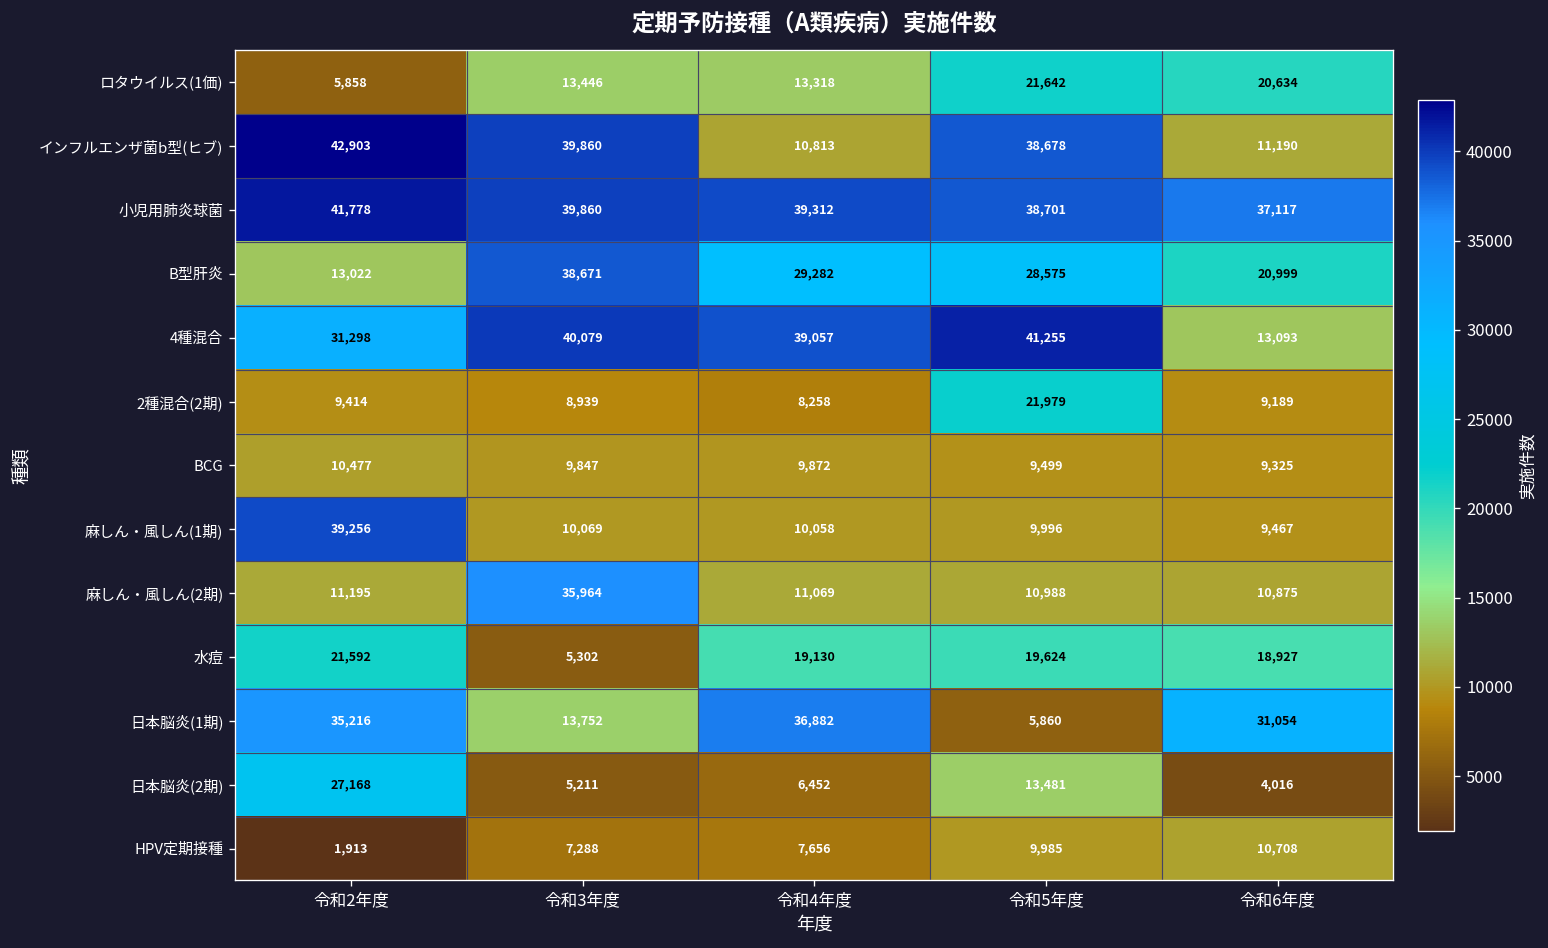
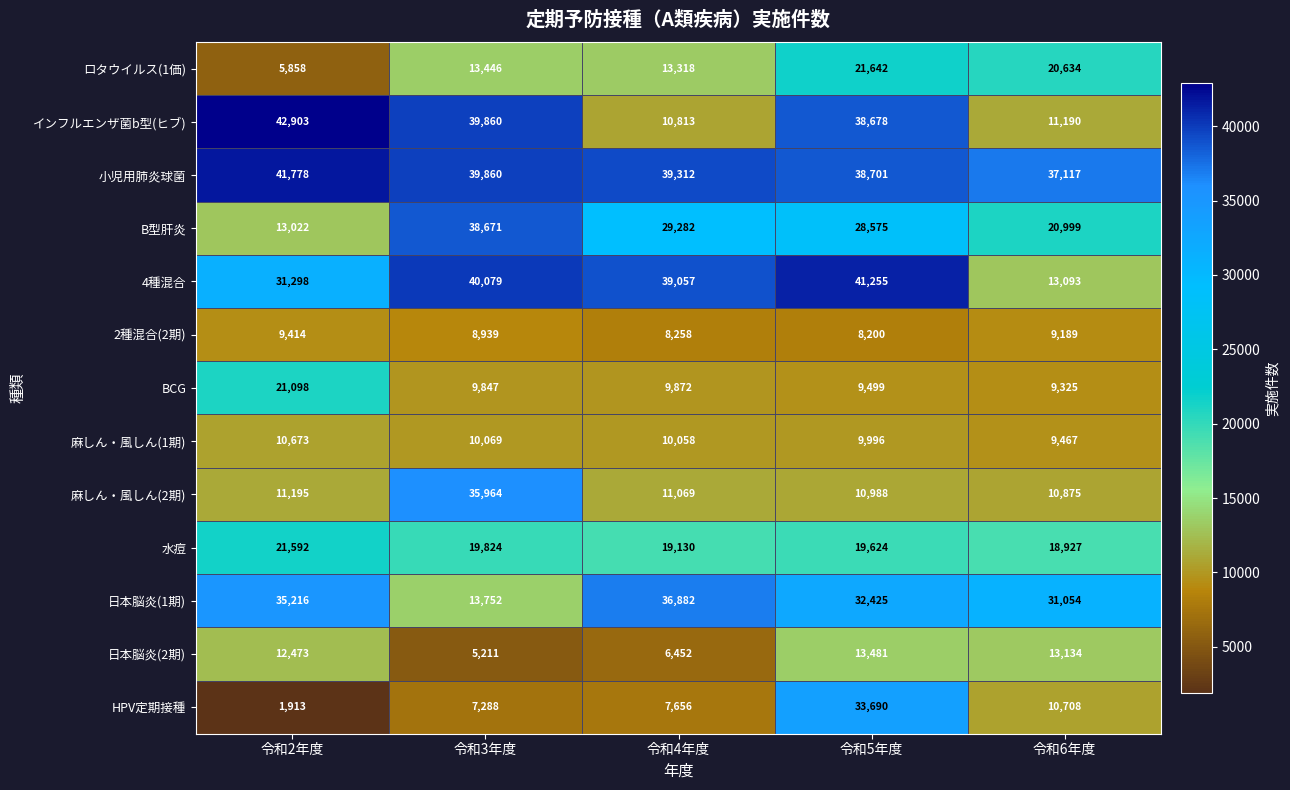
2種混合(2期), 令和5年度: 21,979 -> 8,200
BCG, 令和2年度: 10,477 -> 21,098
麻しん・風しん(1期), 令和2年度: 39,256 -> 10,673
水痘, 令和3年度: 5,302 -> 19,824
日本脳炎(1期), 令和5年度: 5,860 -> 32,425
日本脳炎(2期), 令和2年度: 27,168 -> 12,473
日本脳炎(2期), 令和6年度: 4,016 -> 13,134
HPV定期接種, 令和5年度: 9,985 -> 33,690
